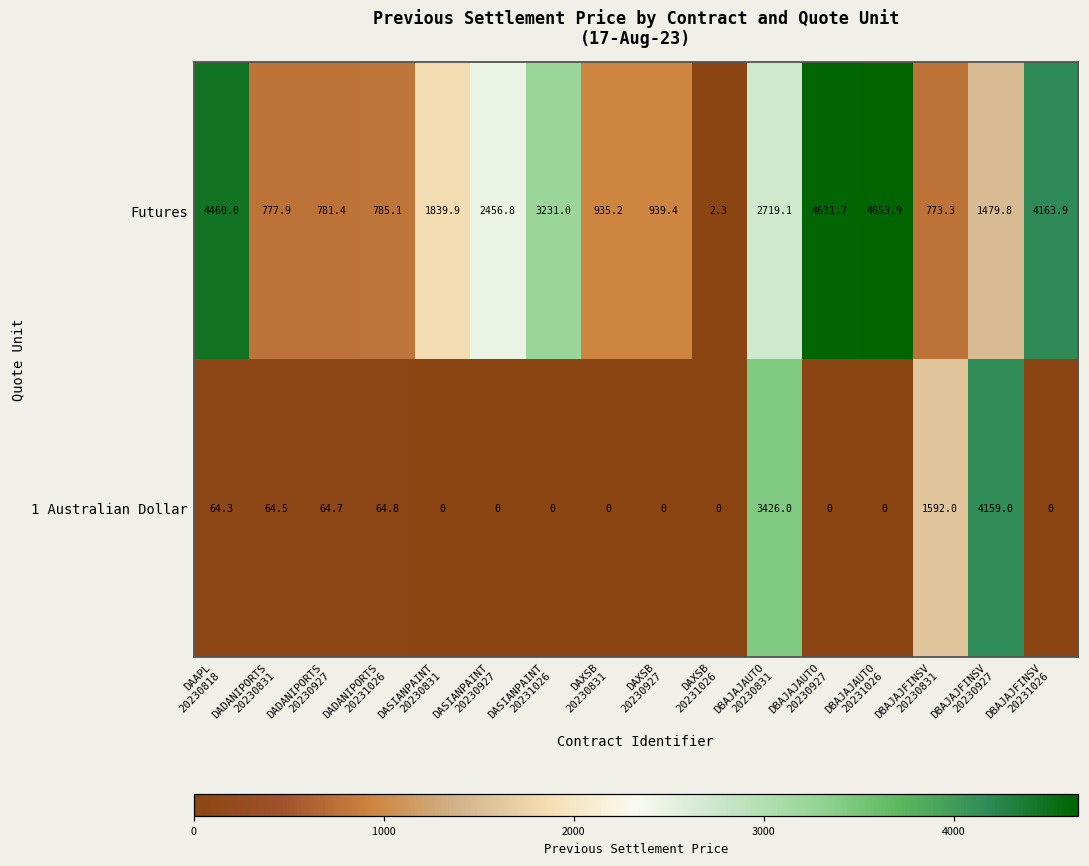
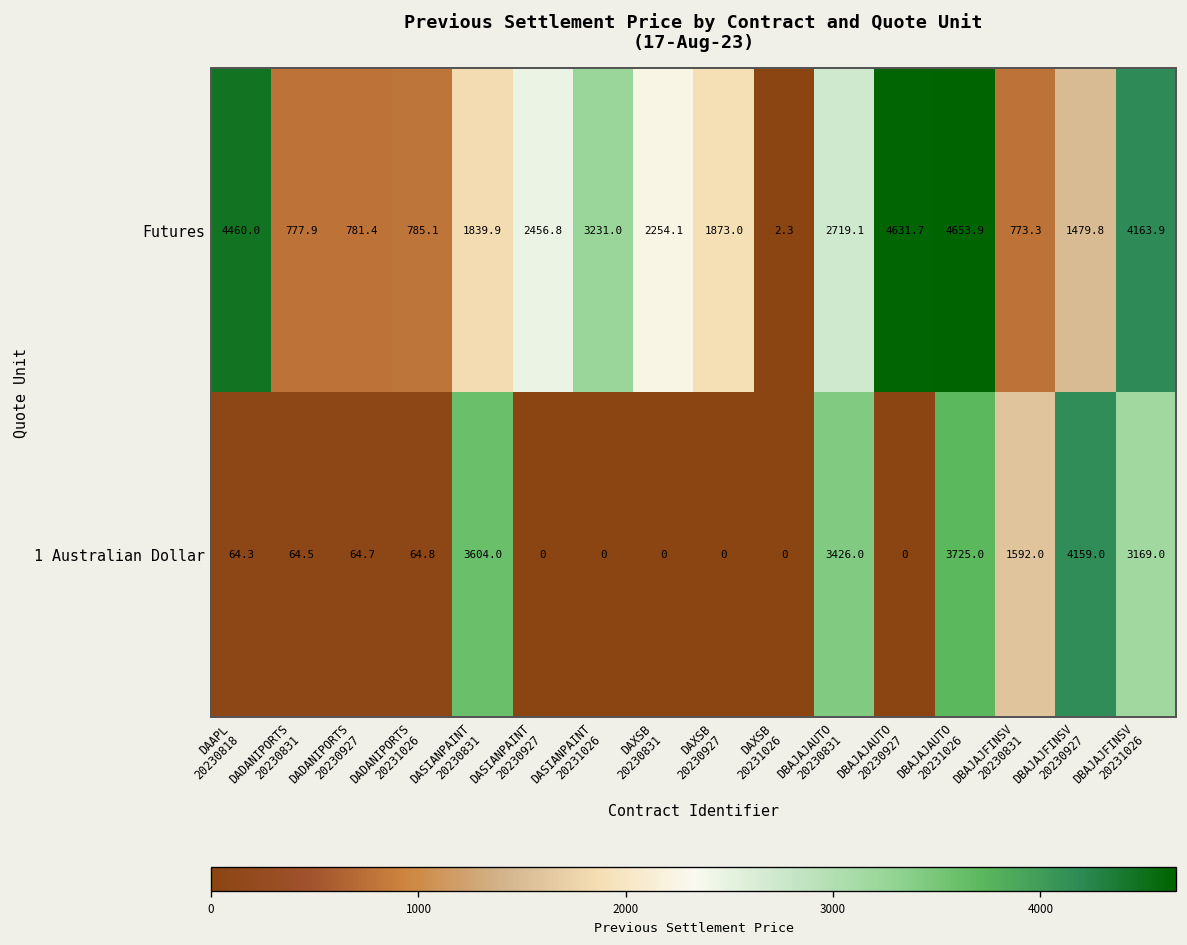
Futures, DAXSB 20230831: 935.2 -> 2254.1
Futures, DAXSB 20230927: 939.4 -> 1873.0
1 Australian Dollar, DASIANPAINT 20230831: 0 -> 3604.0
1 Australian Dollar, DBAJAJAUTO 20231026: 0 -> 3725.0
1 Australian Dollar, DBAJAJFINSV 20231026: 0 -> 3169.0
